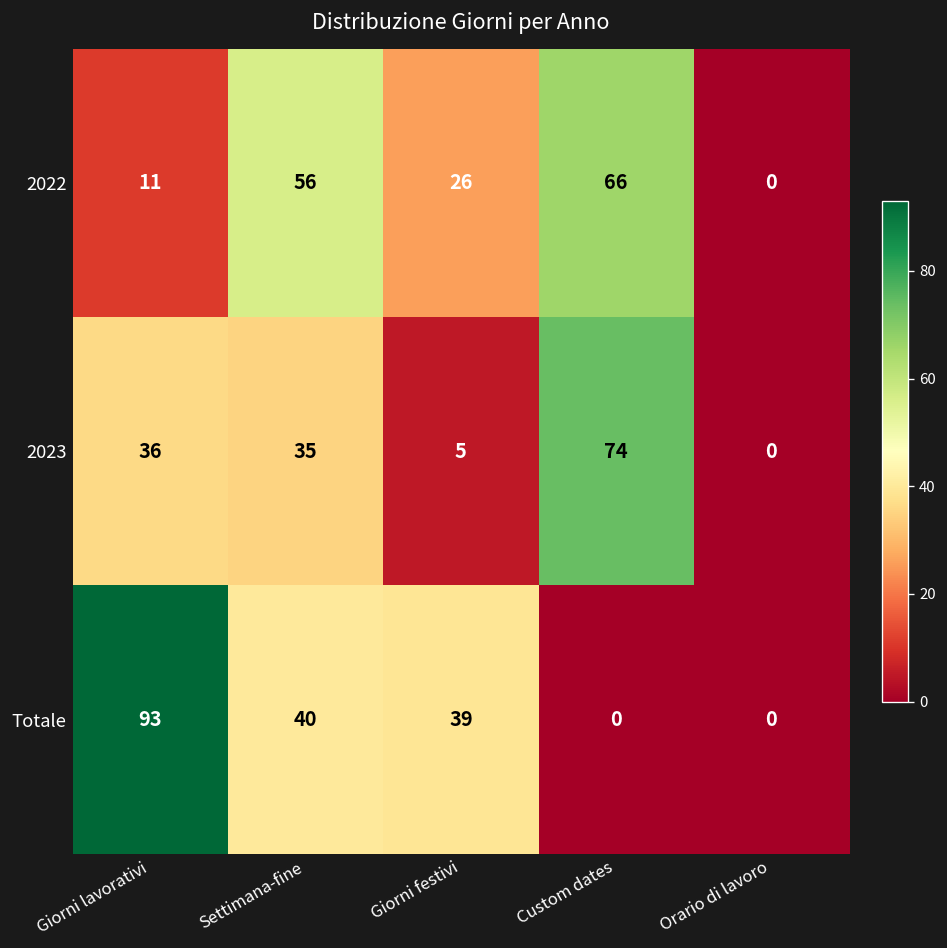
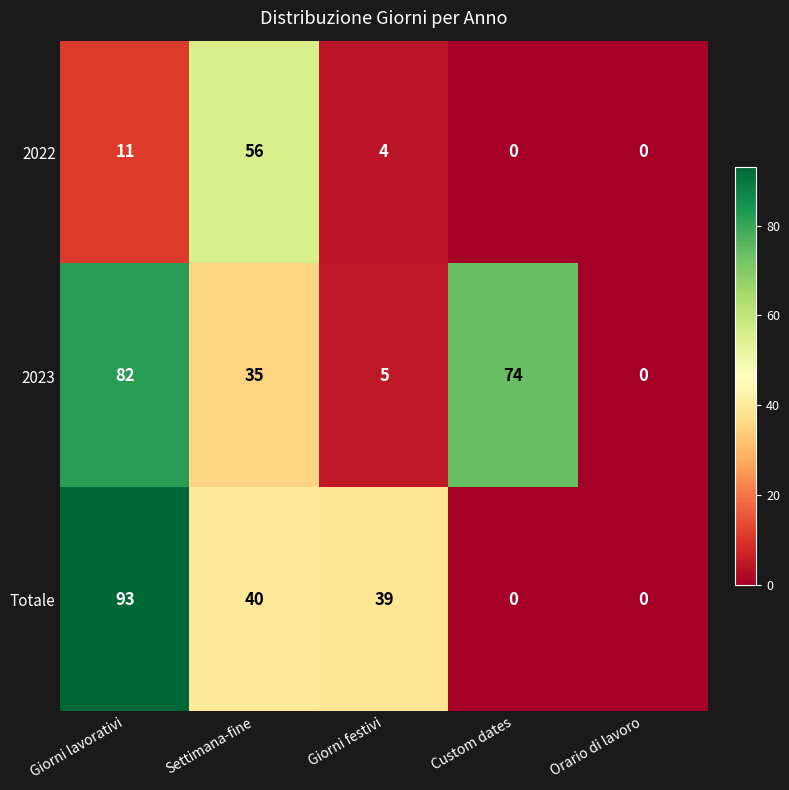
2022, Giorni festivi: 26 -> 4
2022, Custom dates: 66 -> 0
2023, Giorni lavorativi: 36 -> 82
